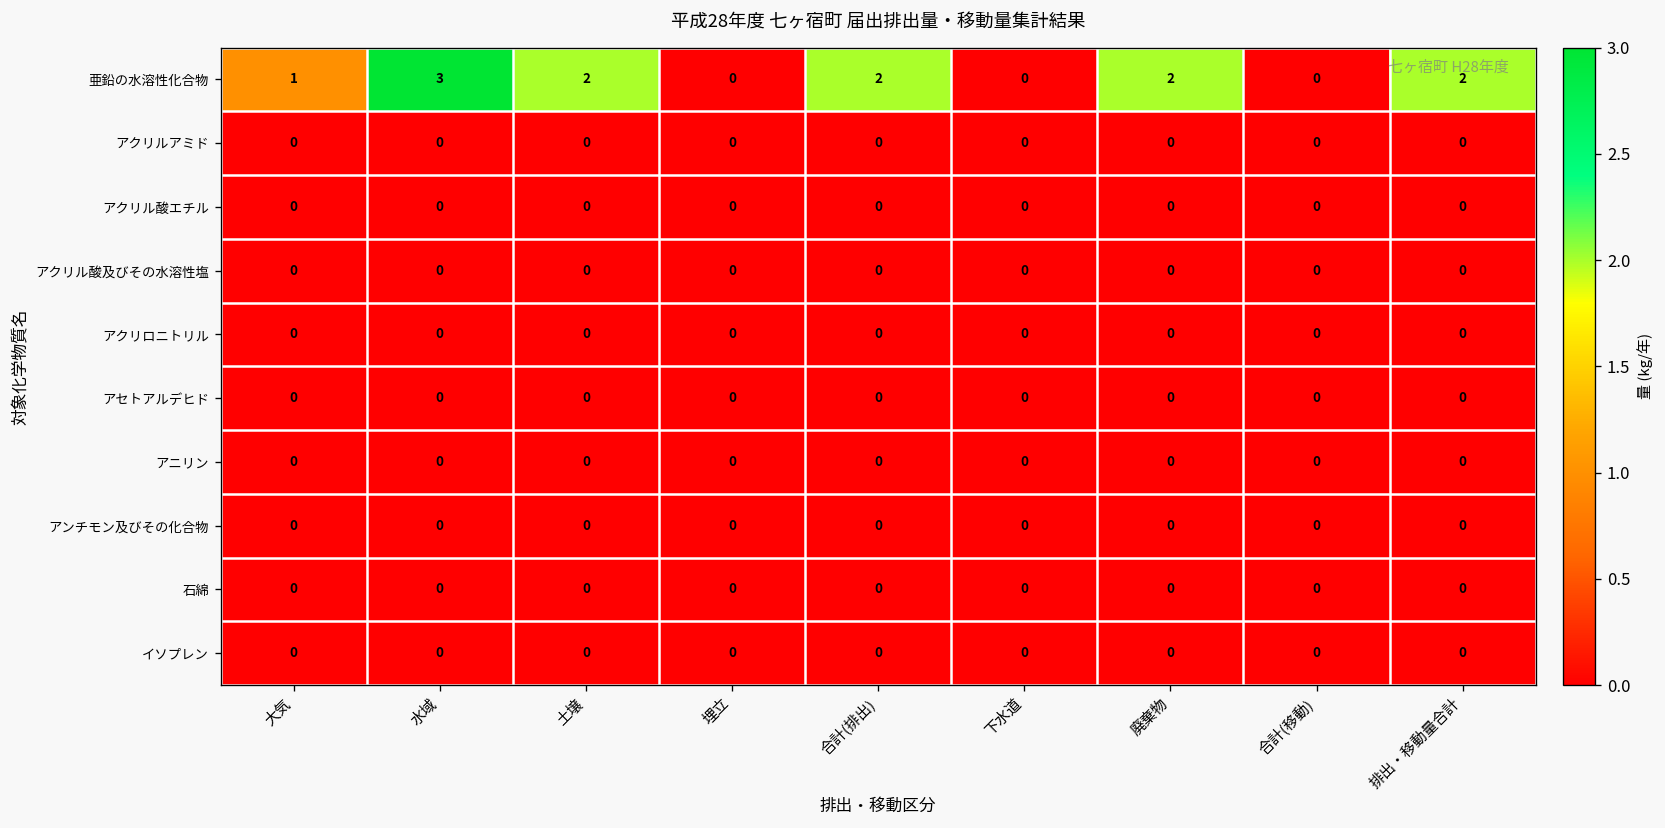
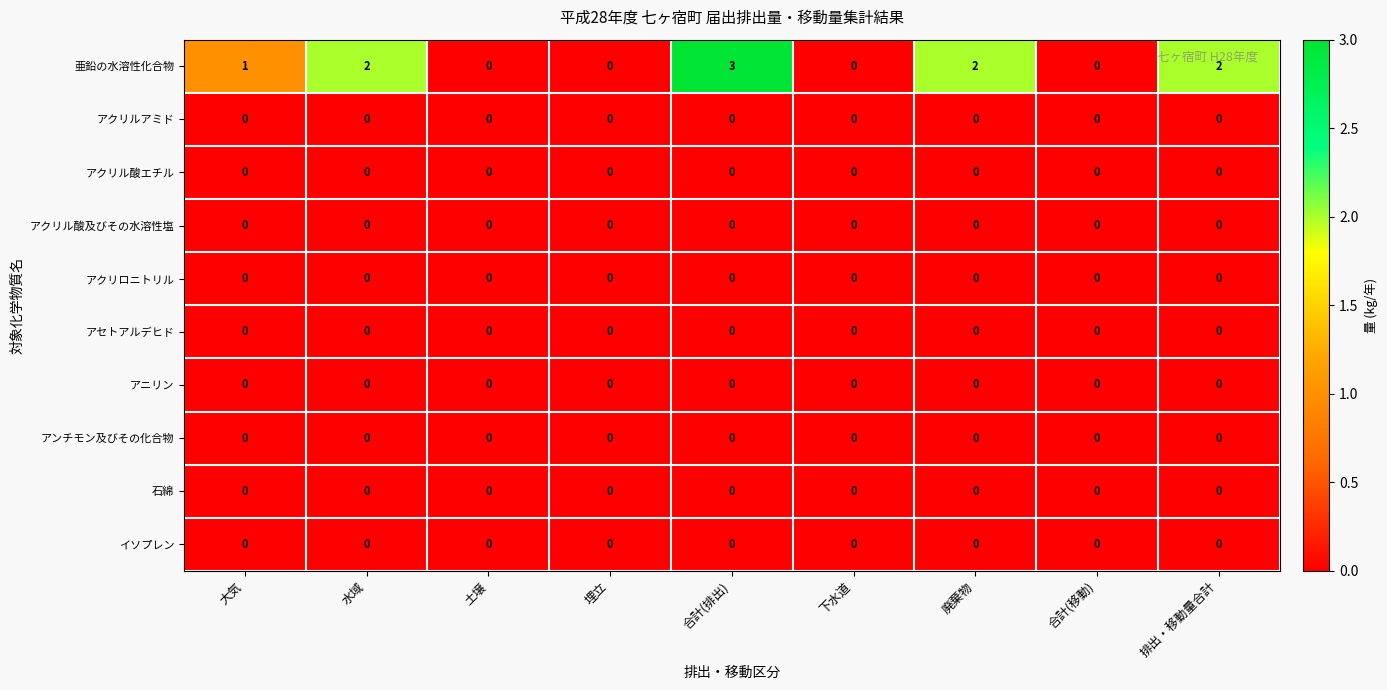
亜鉛の水溶性化合物, 水域: 3 -> 2
亜鉛の水溶性化合物, 土壌: 2 -> 0
亜鉛の水溶性化合物, 合計(排出): 2 -> 3
